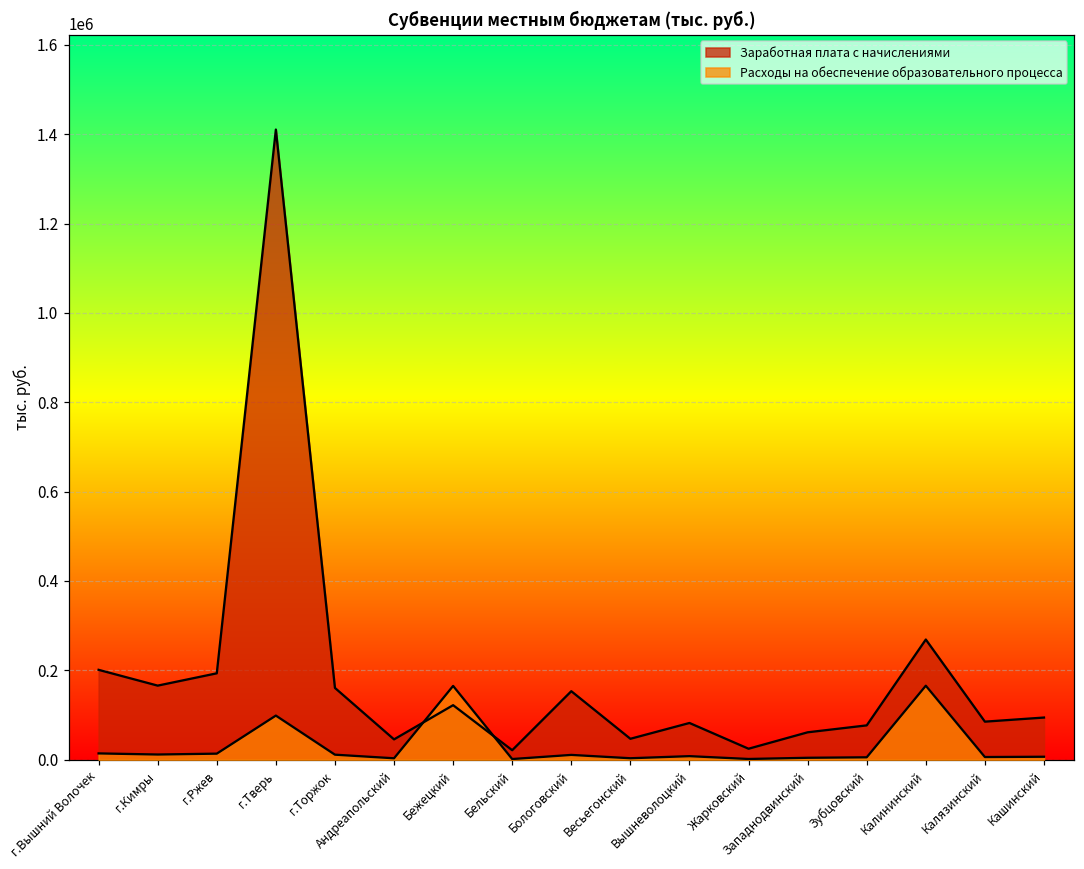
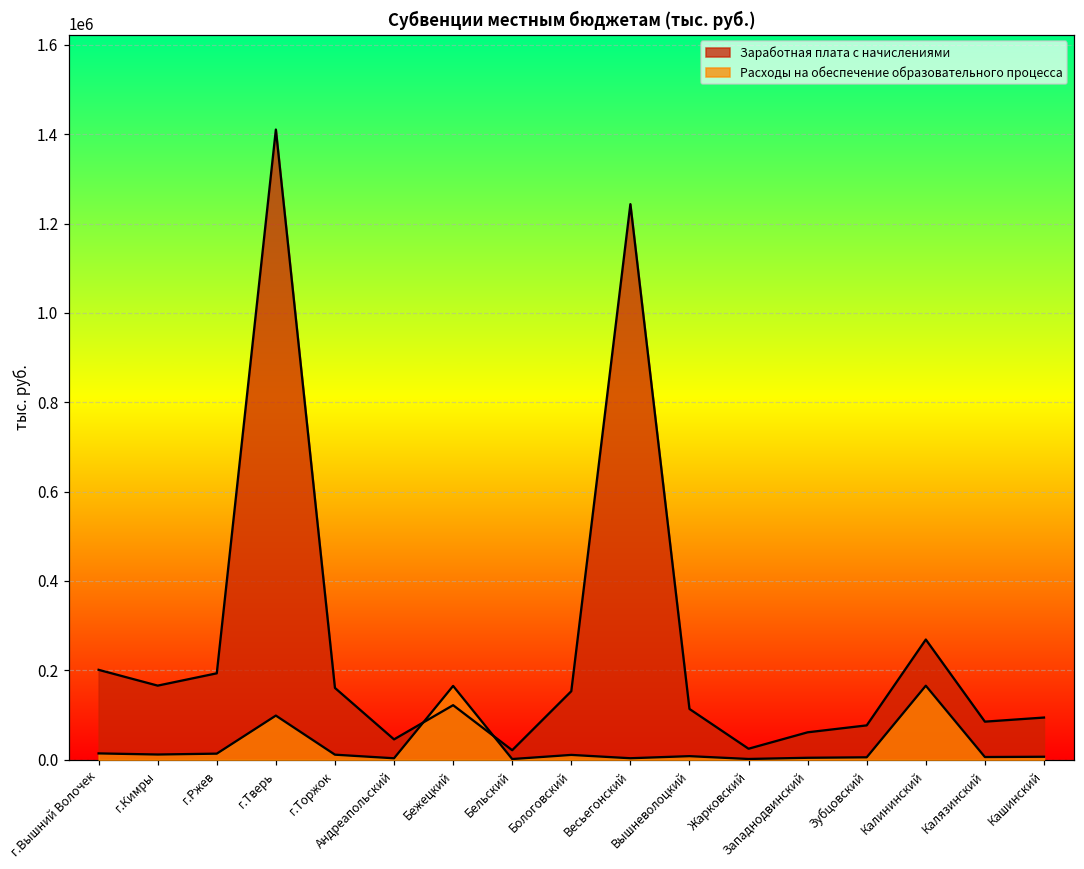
Заработная плата с начислениями, Весьегонский: 50000 -> 1240000
Заработная плата с начислениями, Вышневолоцкий: 80000 -> 110000
